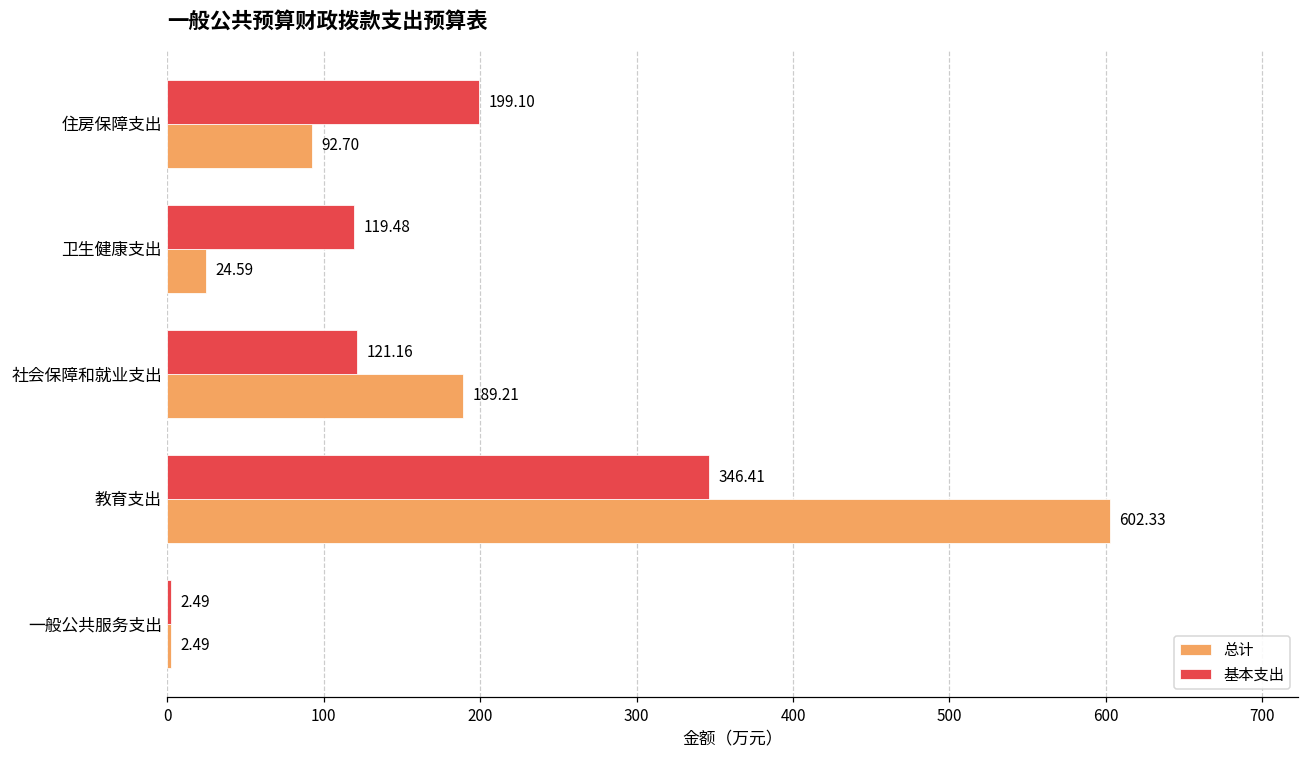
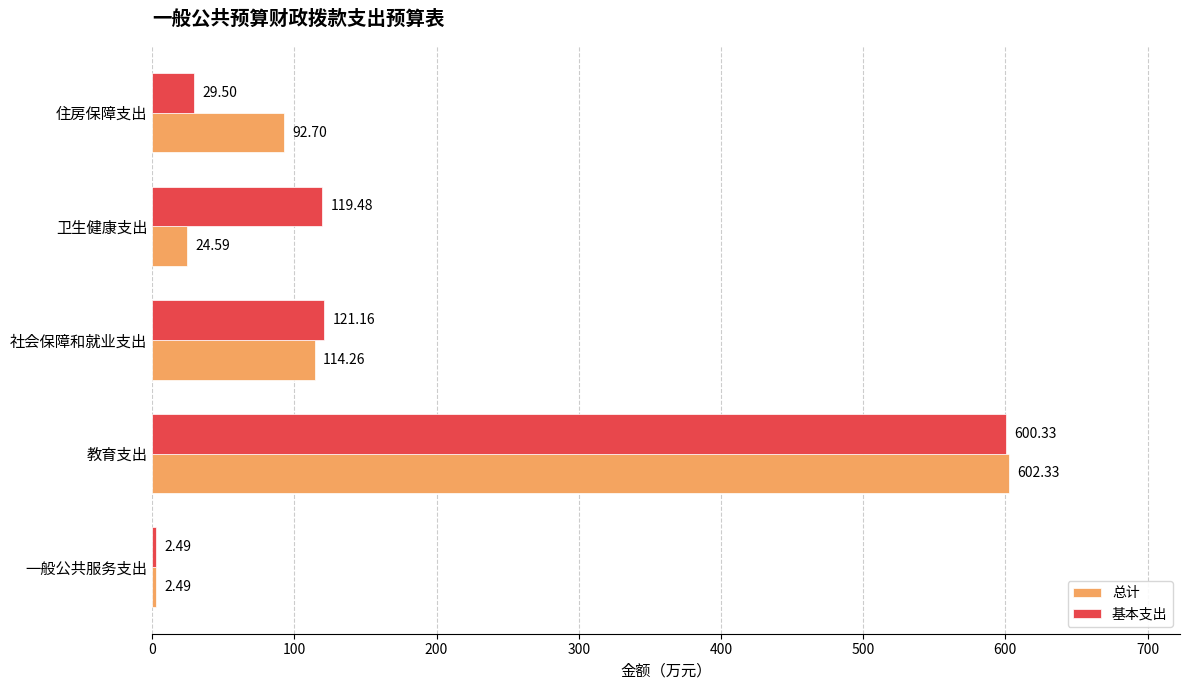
基本支出, 住房保障支出: 199.10 -> 29.50
总计, 社会保障和就业支出: 189.21 -> 114.26
基本支出, 教育支出: 346.41 -> 600.33
